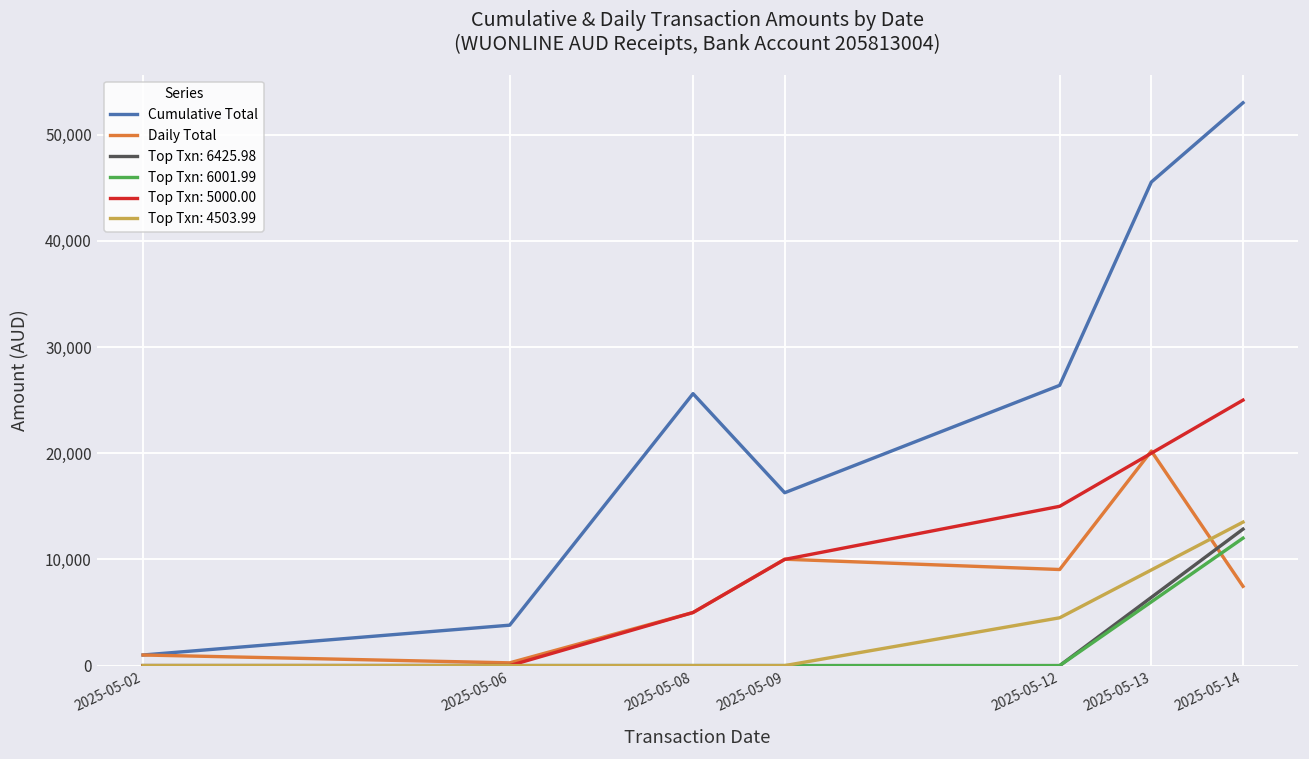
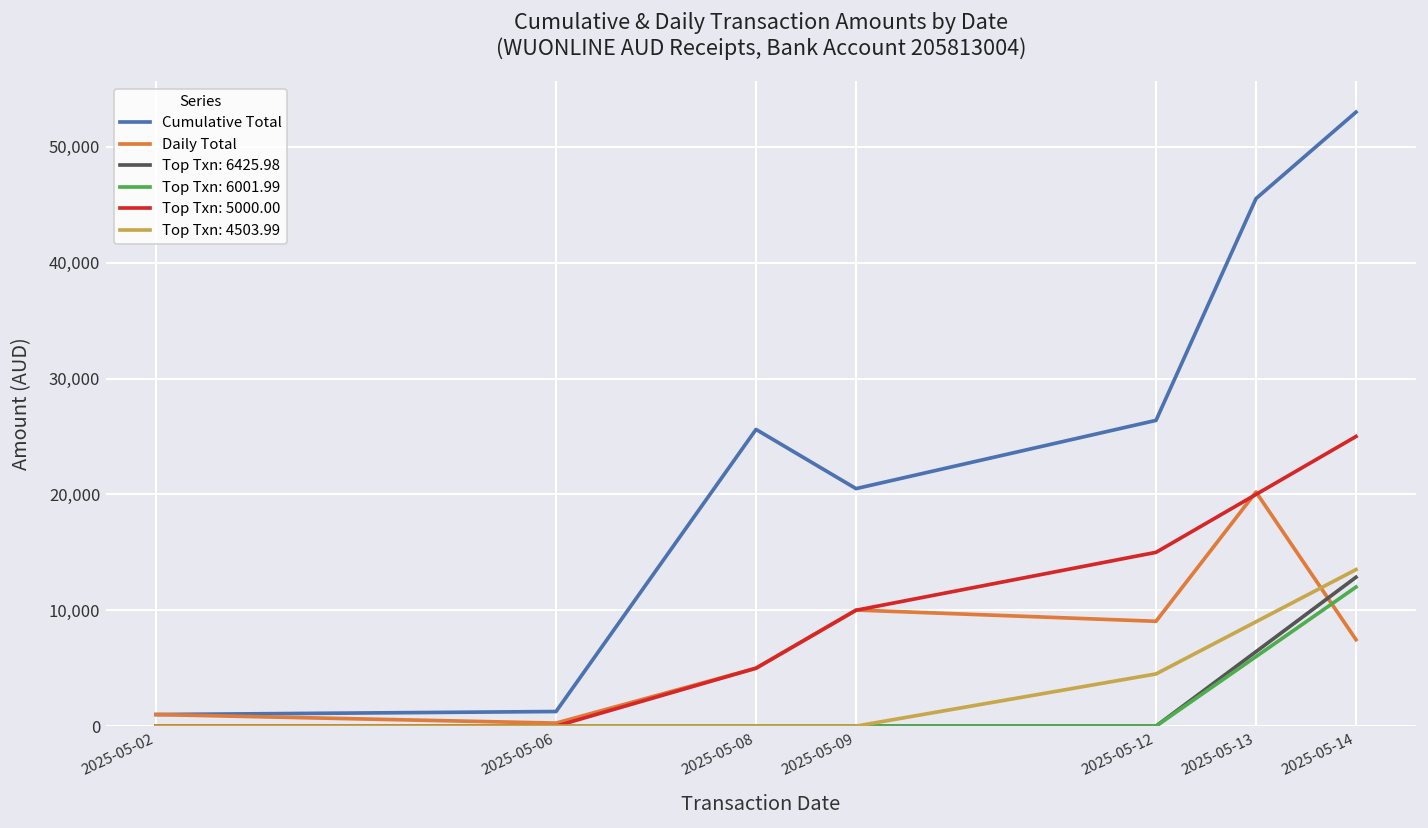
Cumulative Total, 2025-05-06: 4,000 -> 1,000
Cumulative Total, 2025-05-09: 16,000 -> 21,000
